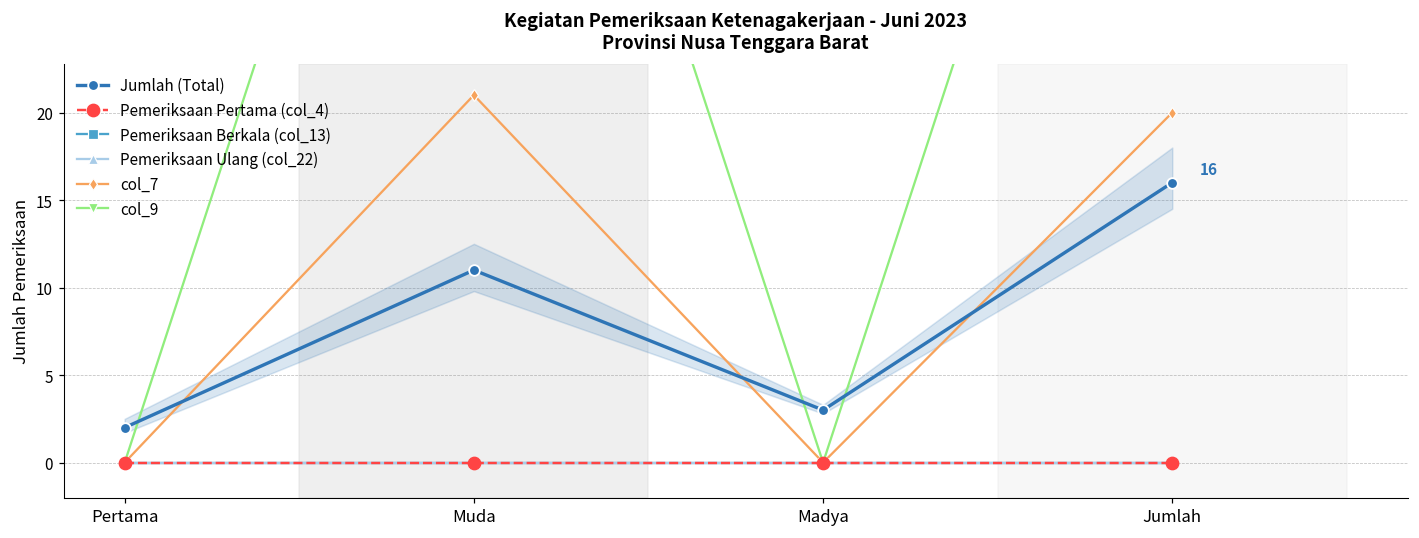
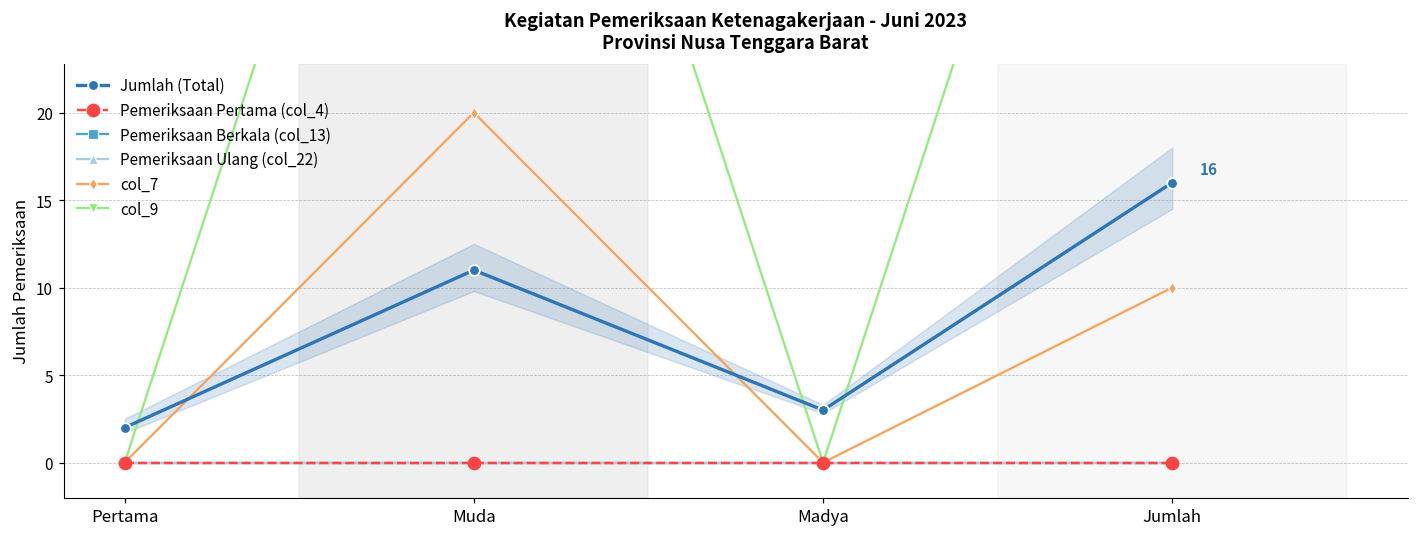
col_7, Muda: 21 -> 20
col_7, Jumlah: 20 -> 10
